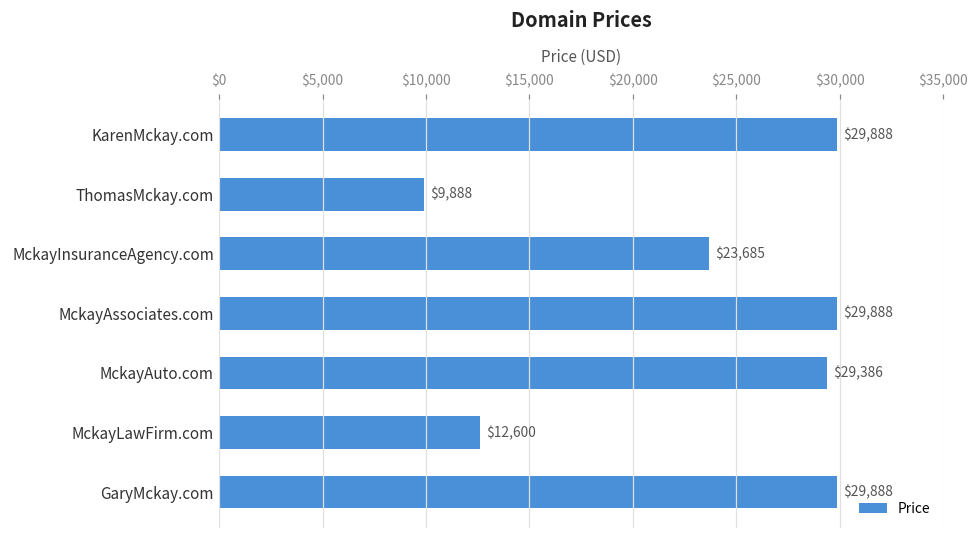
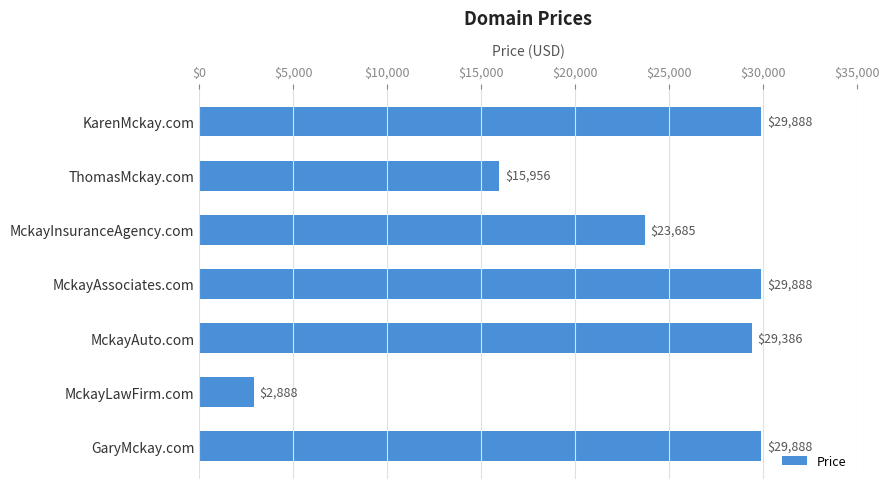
ThomasMckay.com: $9,888 -> $15,956
MckayLawFirm.com: $12,600 -> $2,888
